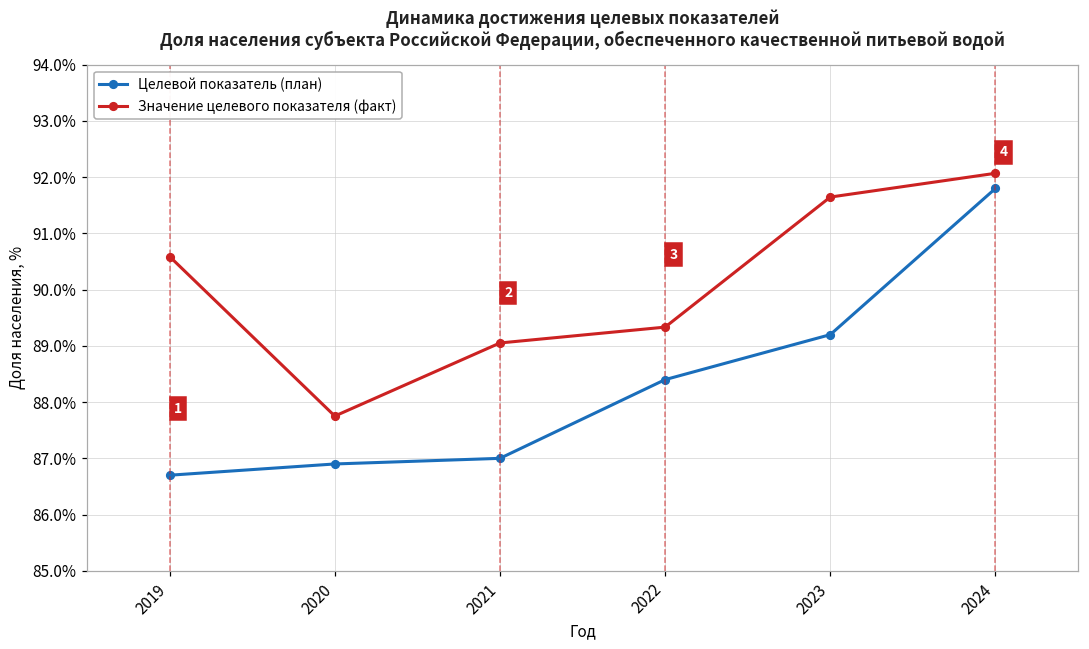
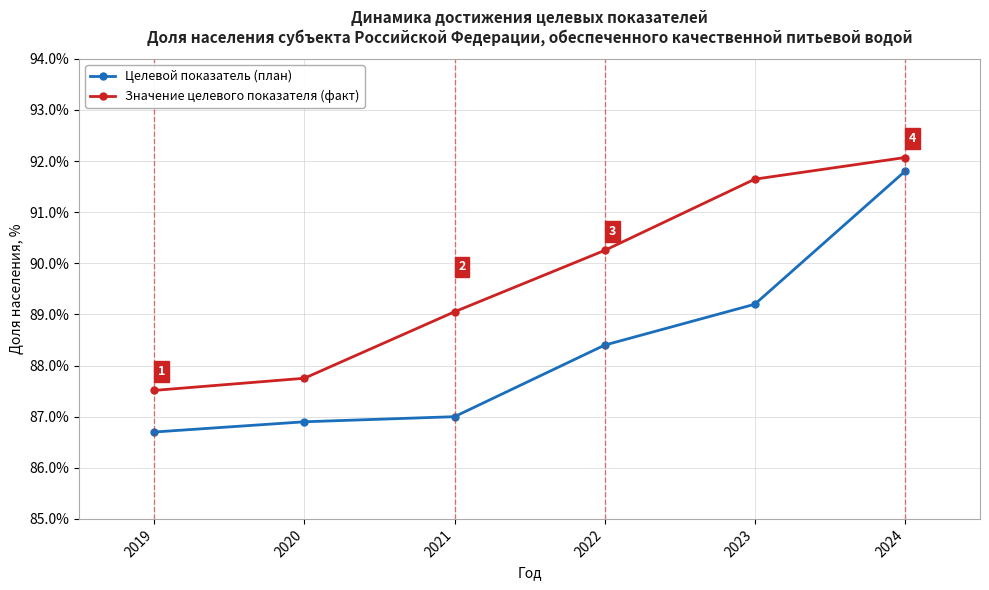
Значение целевого показателя (факт), 2019: 90.6% -> 87.5%
Значение целевого показателя (факт), 2022: 89.3% -> 90.3%
